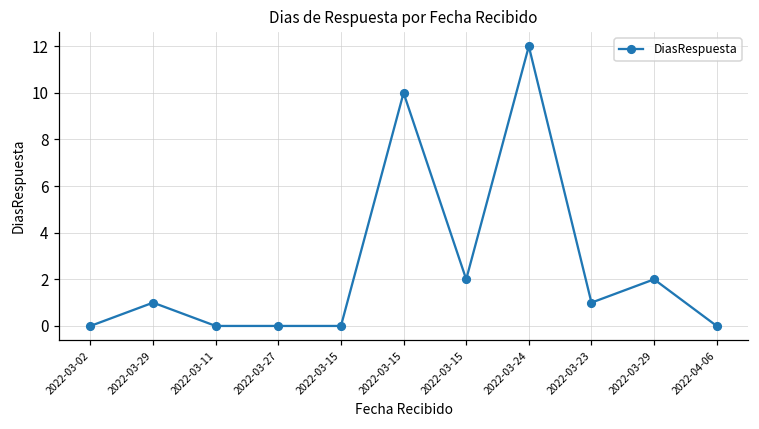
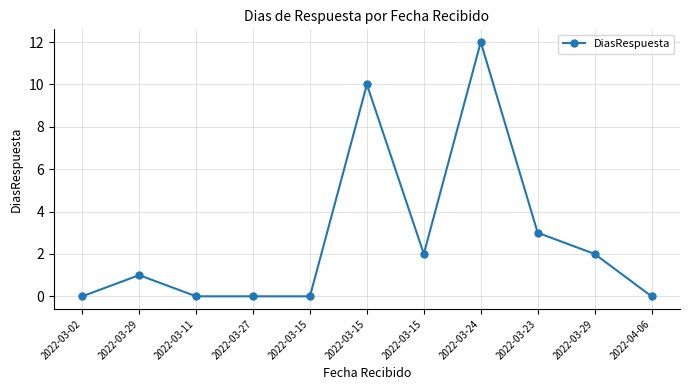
2022-03-23: 1 -> 3
